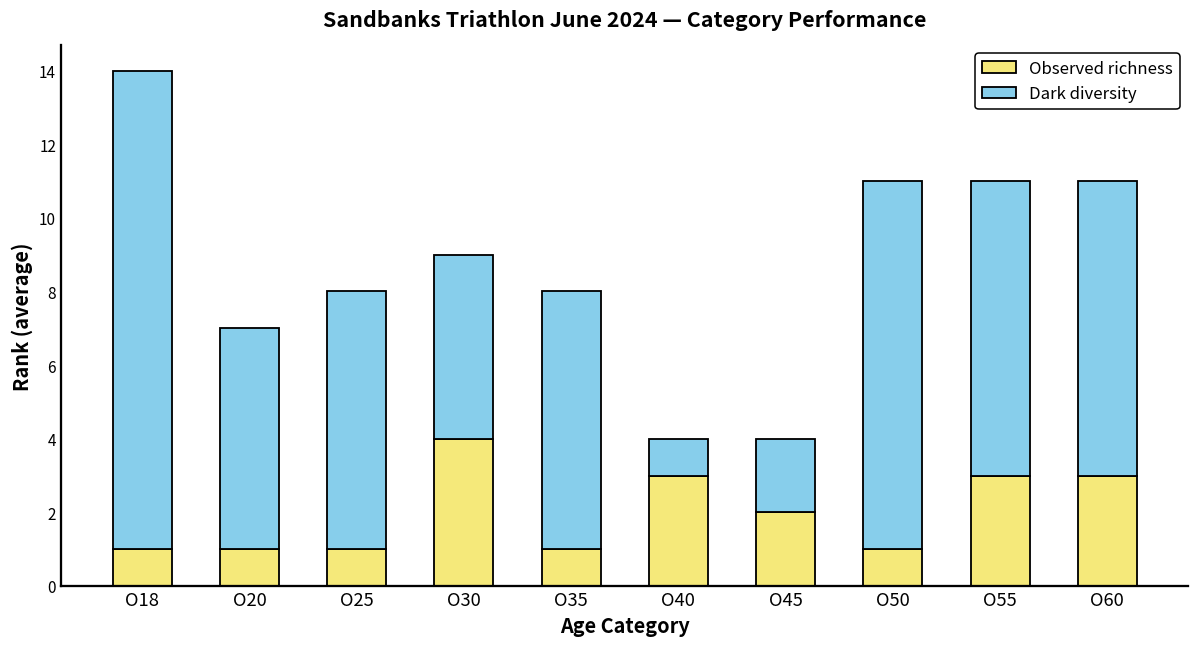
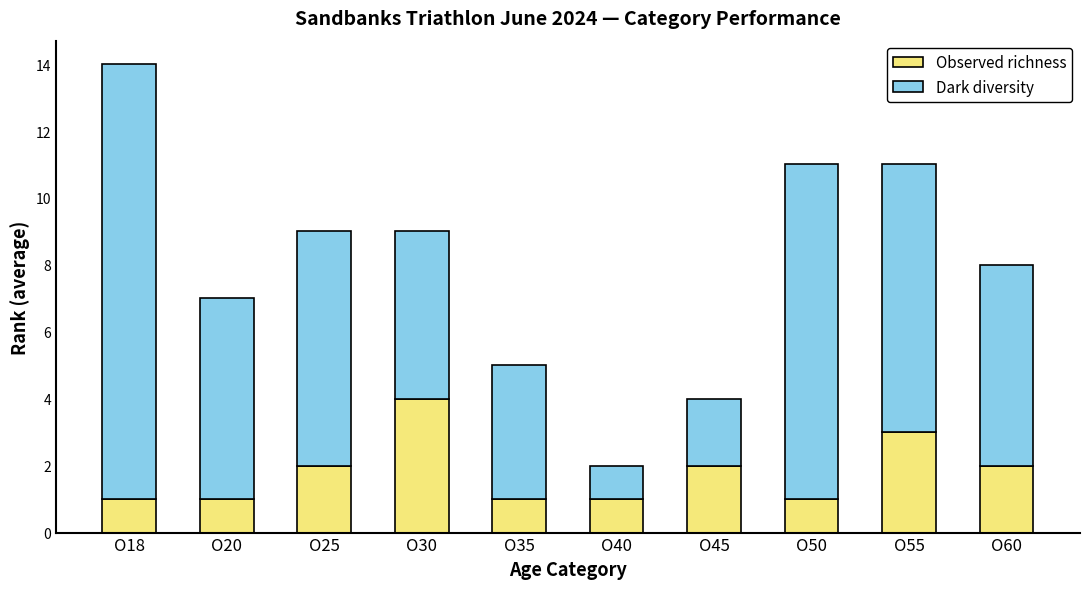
Observed richness, O25: 1 -> 2
Dark diversity, O35: 7 -> 4
Observed richness, O40: 3 -> 1
Observed richness, O60: 3 -> 2
Dark diversity, O60: 8 -> 6
